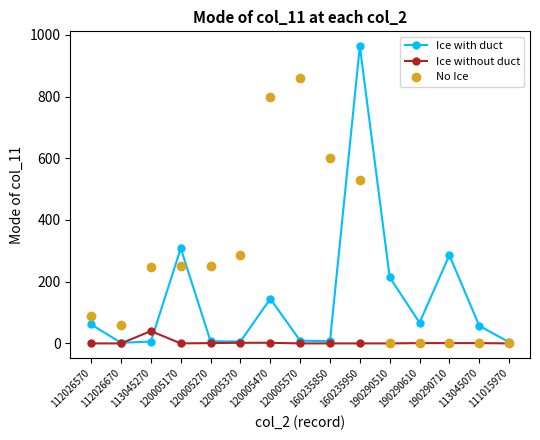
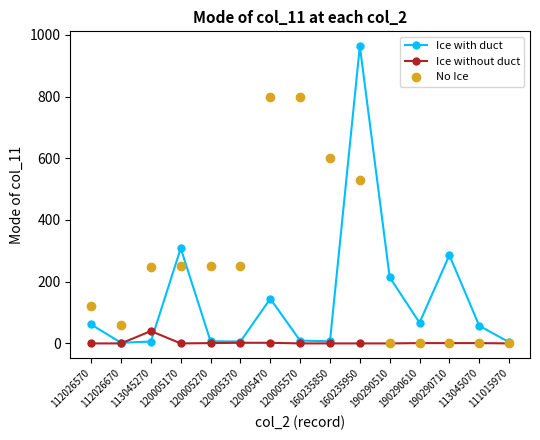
No Ice, 112026570: 90 -> 120
No Ice, 120005370: 290 -> 250
No Ice, 120005570: 860 -> 800
